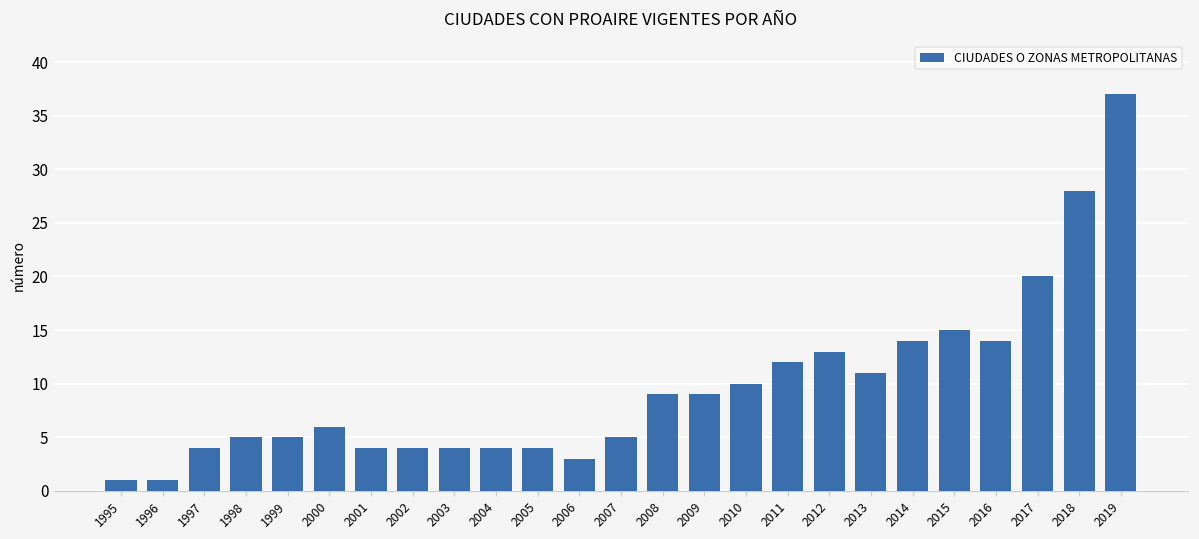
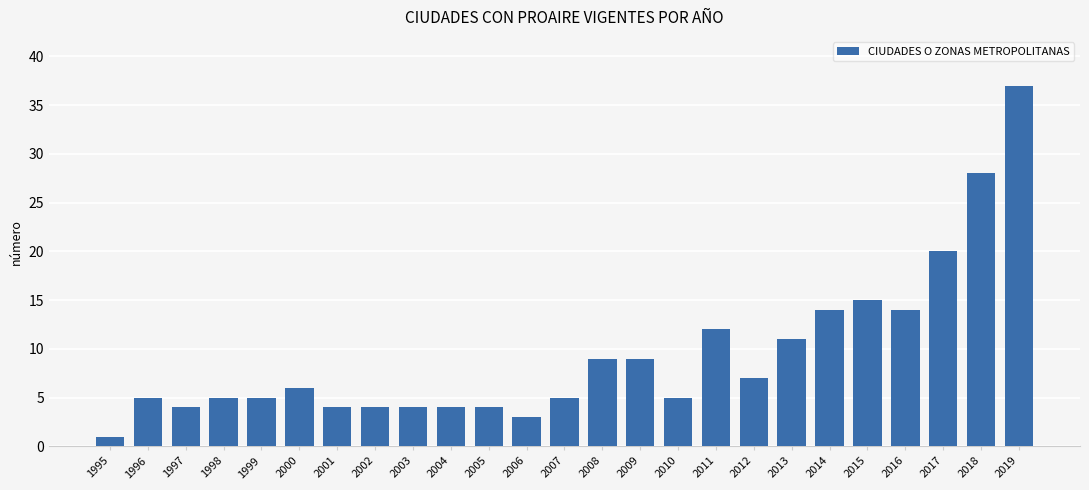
1996: 1 -> 5
2010: 10 -> 5
2012: 13 -> 7
